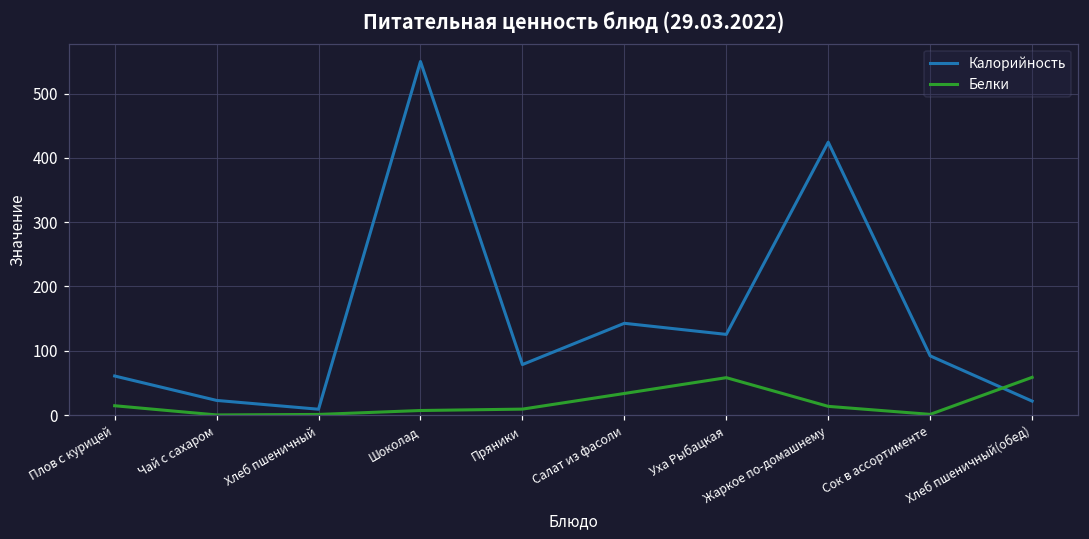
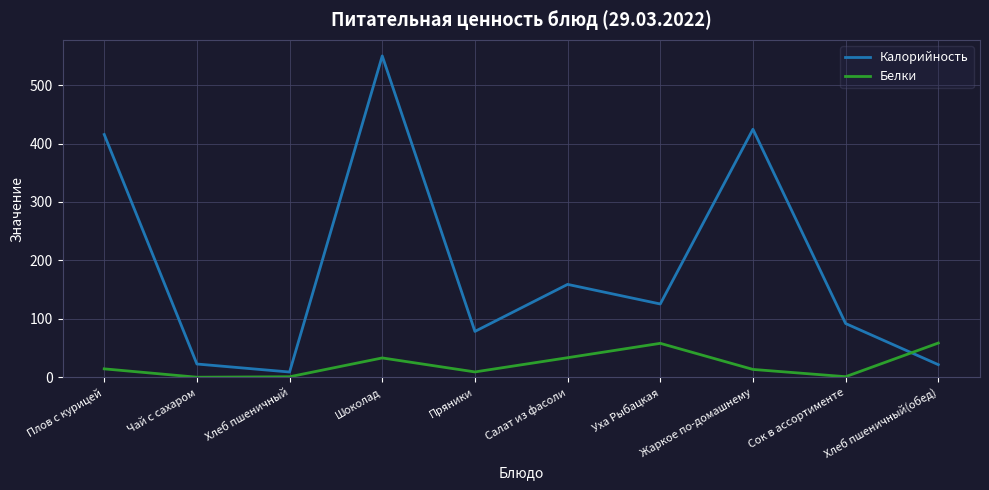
Калорийность, Плов с курицей: 60 -> 420
Белки, Шоколад: 10 -> 30
Калорийность, Салат из фасоли: 140 -> 160
